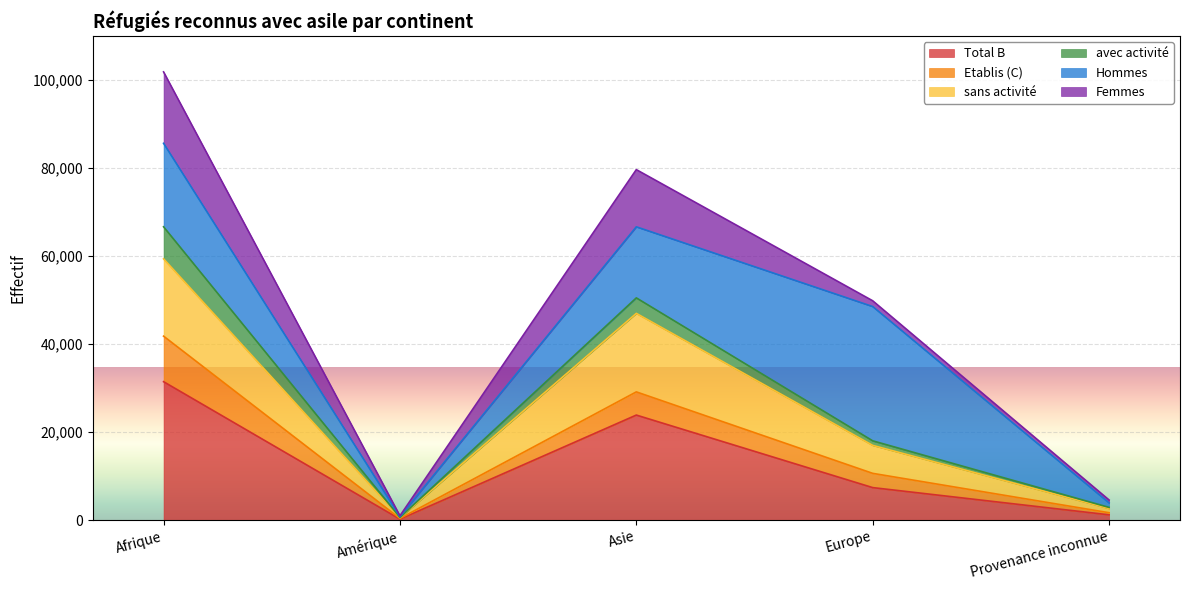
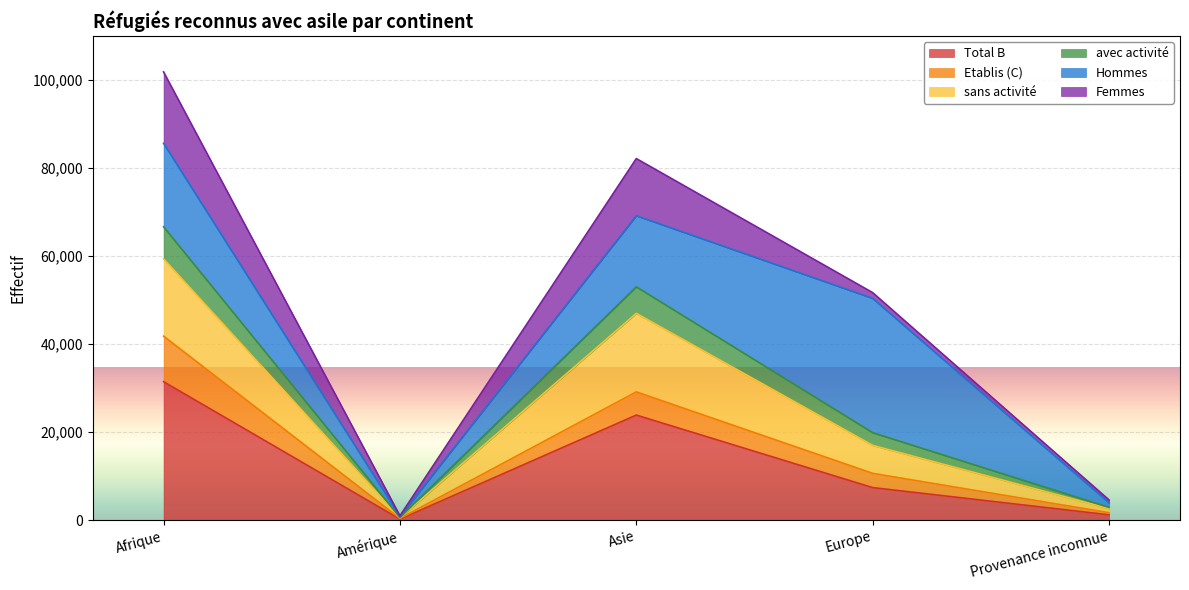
avec activité, Asie: 4,000 -> 6,000
avec activité, Europe: 1,000 -> 3,000
